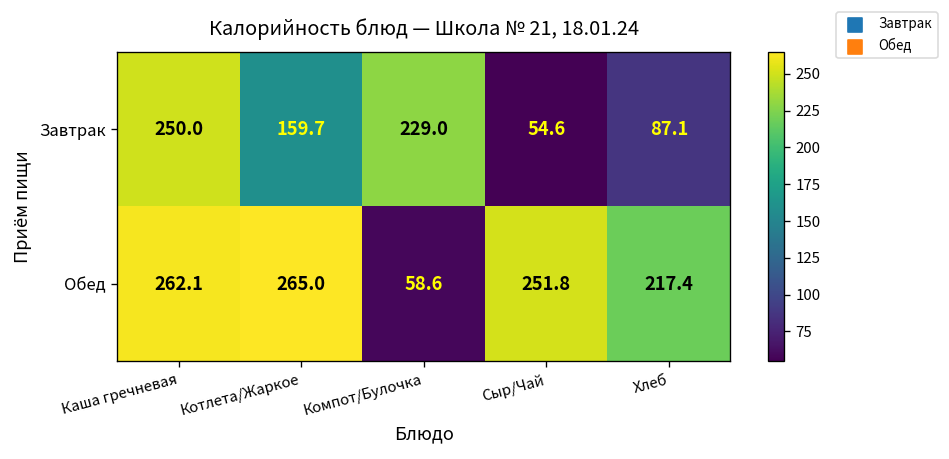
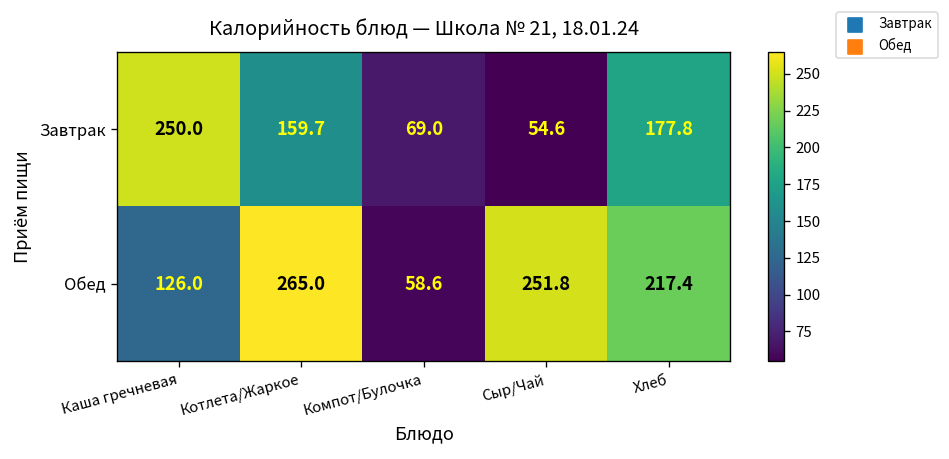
Завтрак, Компот/Булочка: 229.0 -> 69.0
Завтрак, Хлеб: 87.1 -> 177.8
Обед, Каша гречневая: 262.1 -> 126.0
